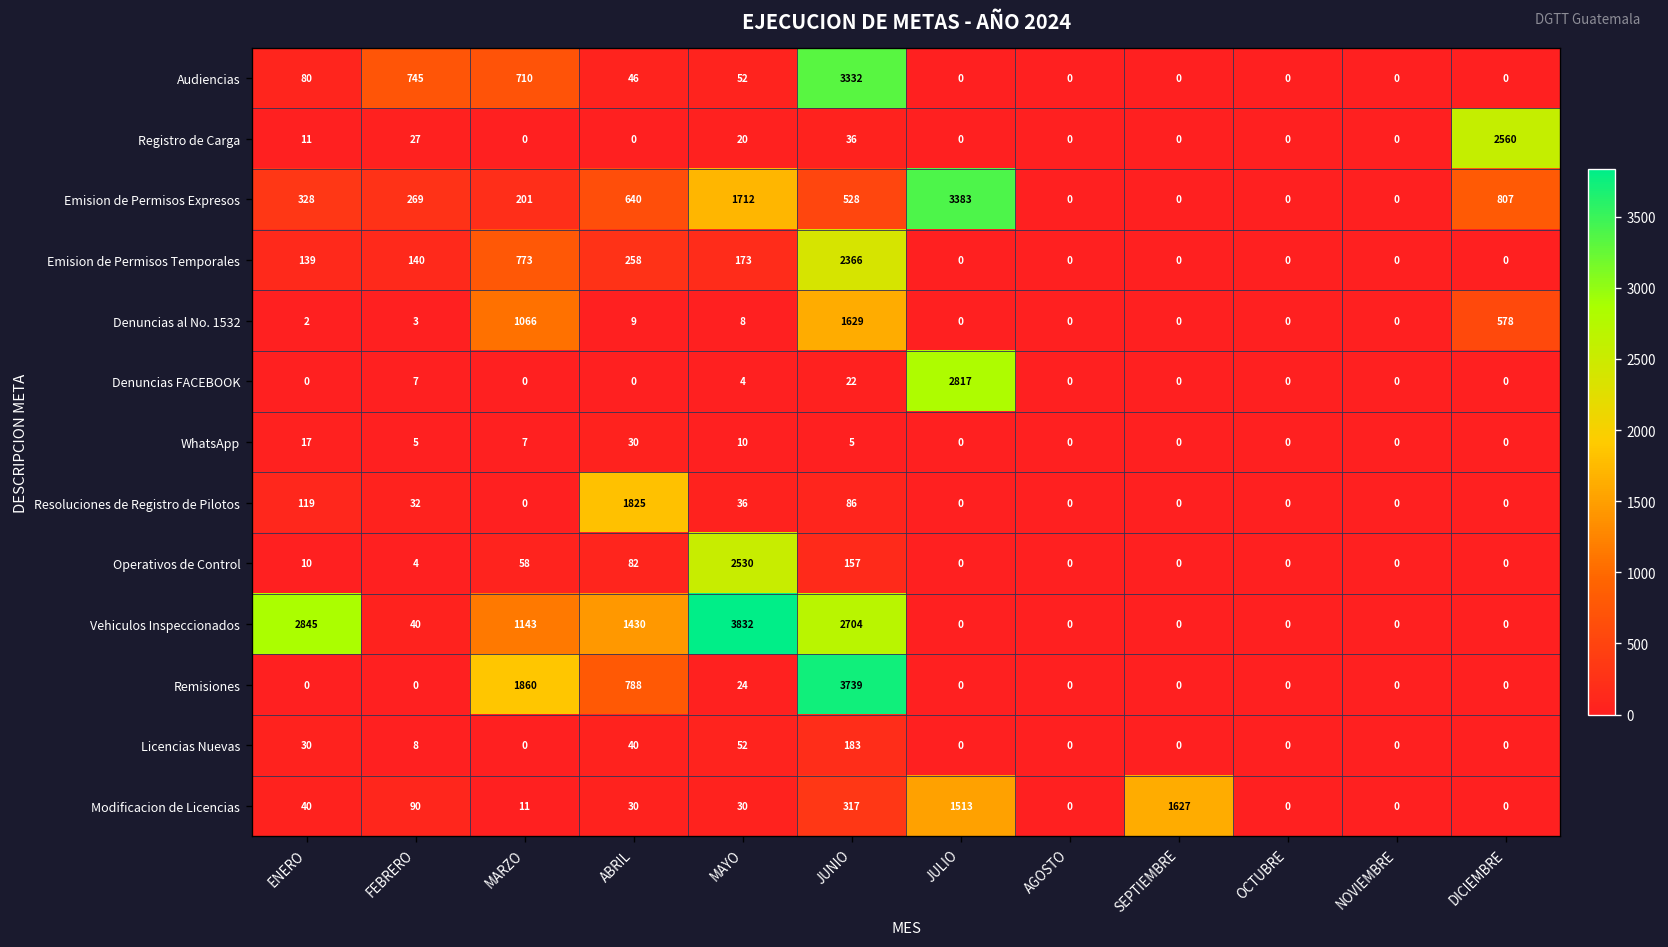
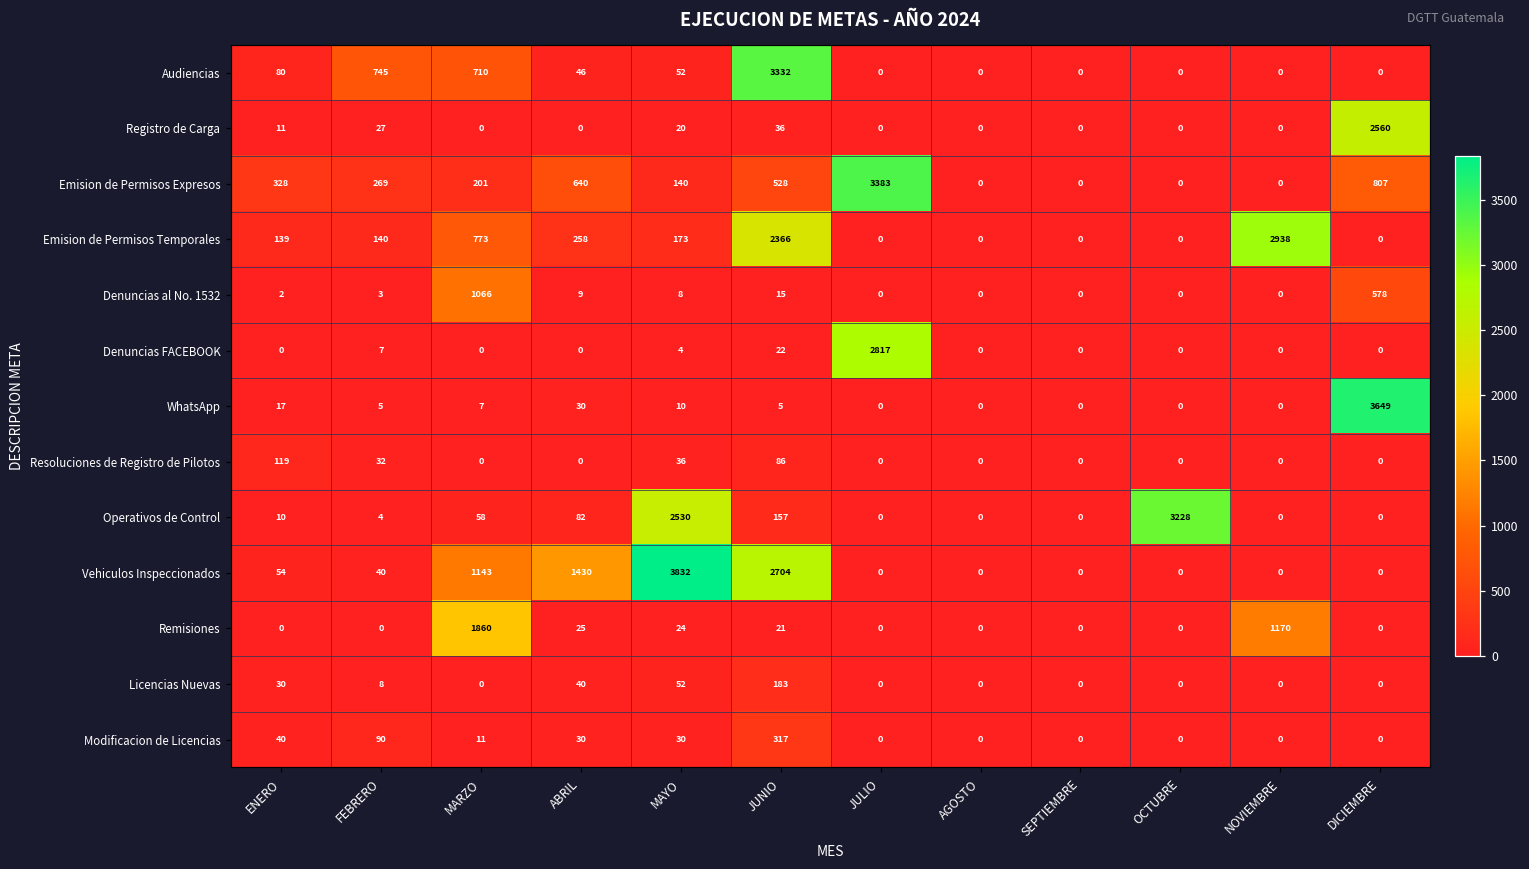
Emision de Permisos Expresos, MAYO: 1712 -> 140
Emision de Permisos Temporales, NOVIEMBRE: 0 -> 2938
Denuncias al No. 1532, JUNIO: 1629 -> 15
WhatsApp, DICIEMBRE: 0 -> 3649
Resoluciones de Registro de Pilotos, ABRIL: 1825 -> 0
Operativos de Control, OCTUBRE: 0 -> 3228
Vehiculos Inspeccionados, ENERO: 2845 -> 54
Remisiones, ABRIL: 788 -> 25
Remisiones, JUNIO: 3739 -> 21
Remisiones, NOVIEMBRE: 0 -> 1170
Modificacion de Licencias, JULIO: 1513 -> 0
Modificacion de Licencias, SEPTIEMBRE: 1627 -> 0
